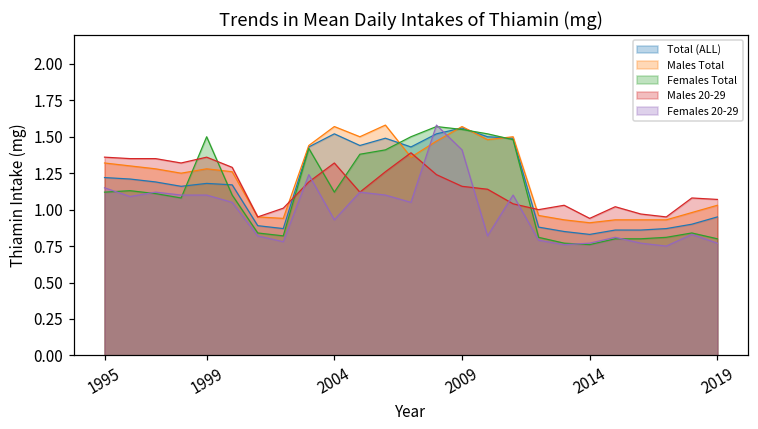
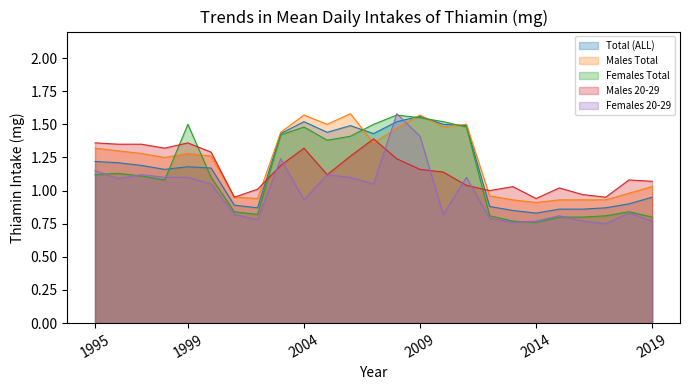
Females Total, 2004: 1.12 -> 1.48
